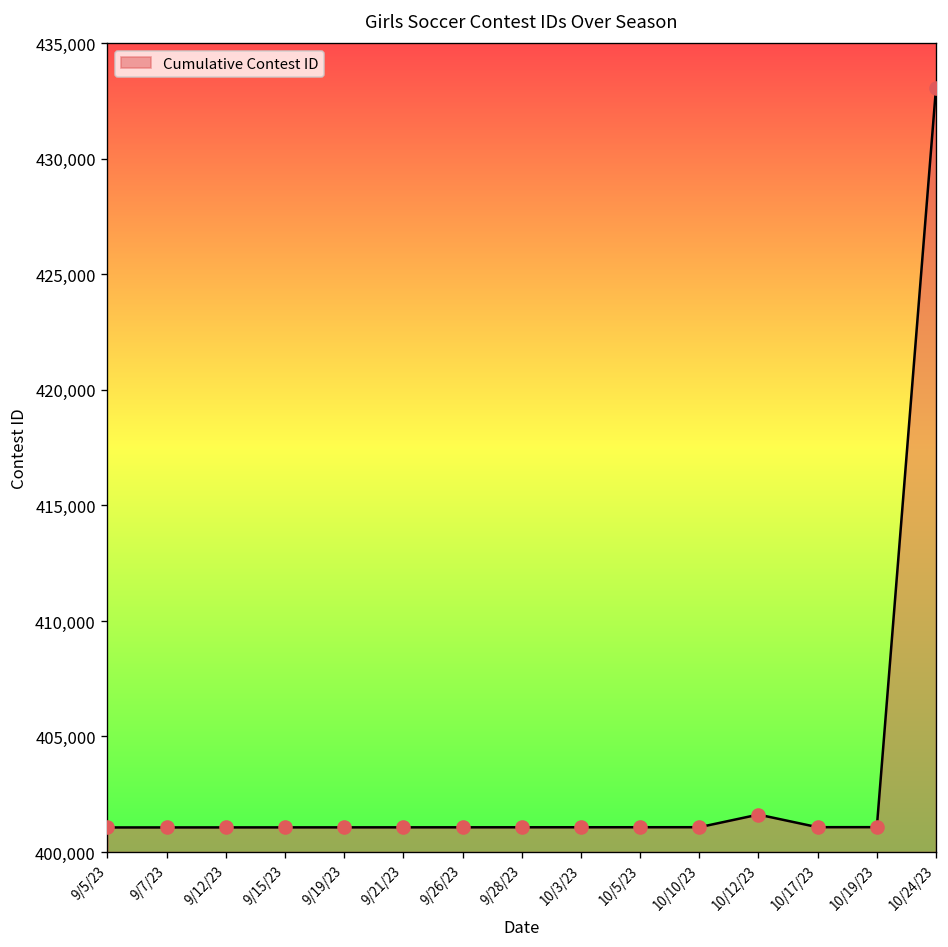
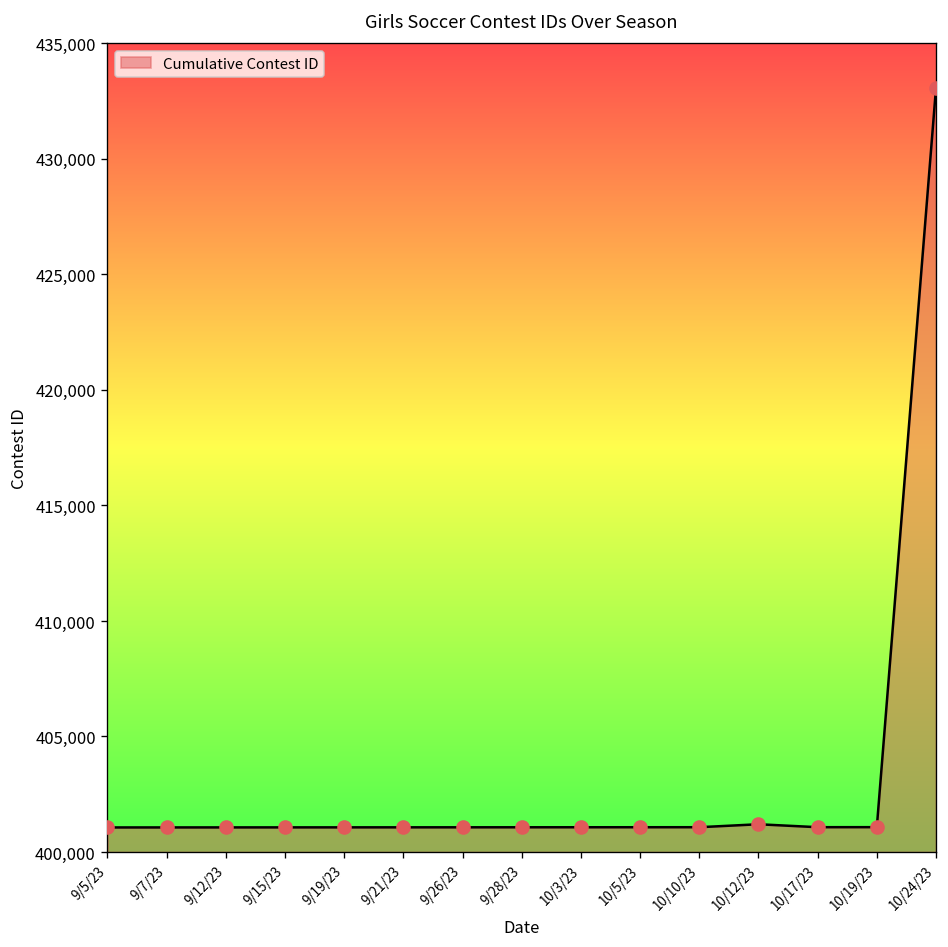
10/12/23: 401,600 -> 401,200
